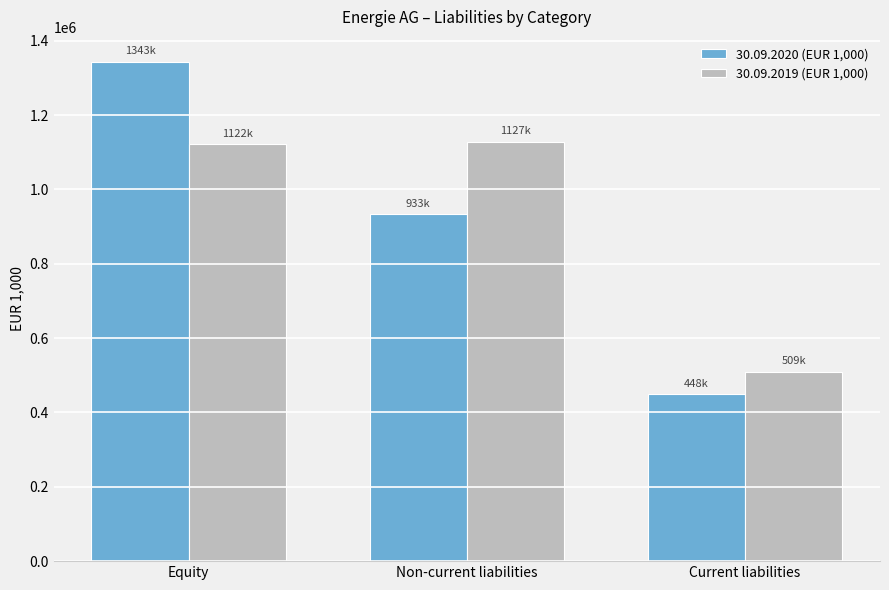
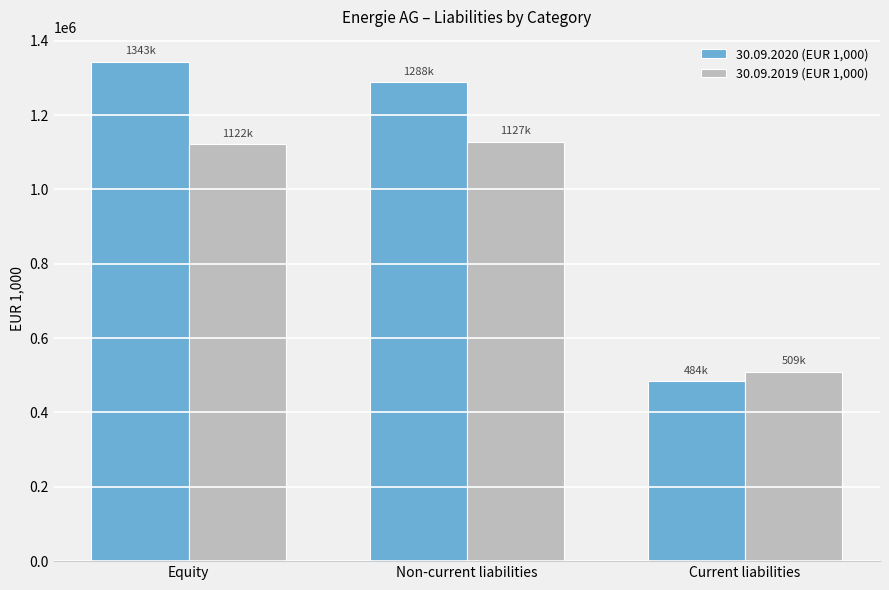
30.09.2020 (EUR 1,000), Non-current liabilities: 933k -> 1288k
30.09.2020 (EUR 1,000), Current liabilities: 448k -> 484k
